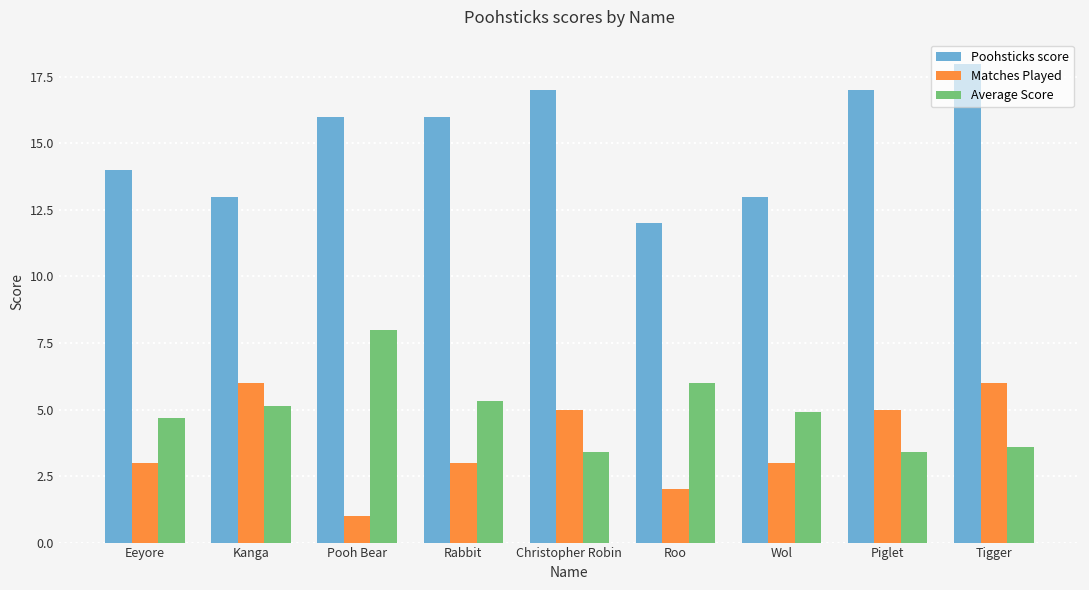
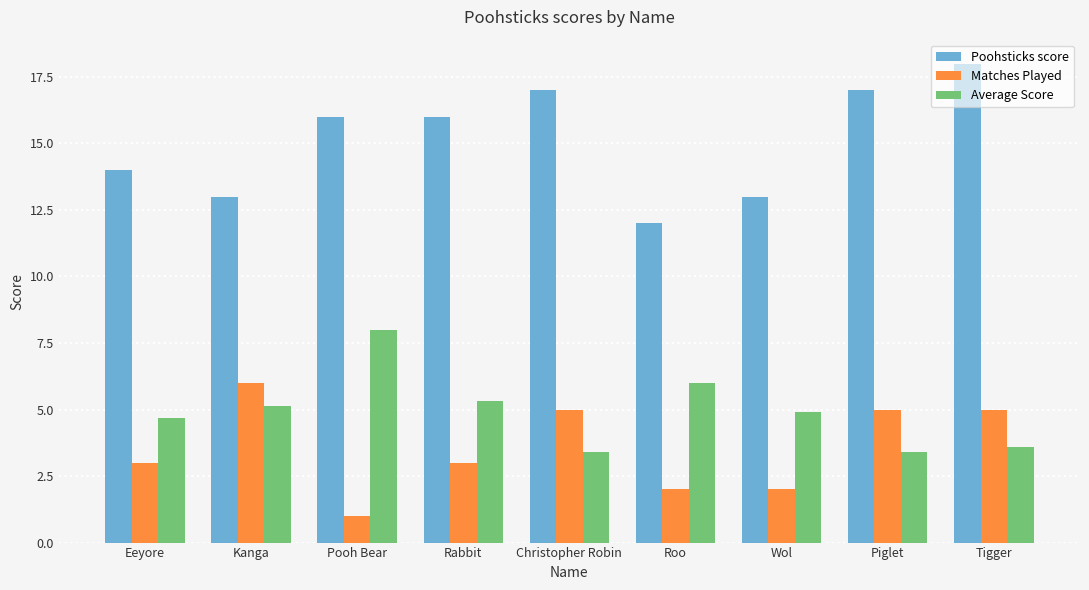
Matches Played, Wol: 3 -> 2
Matches Played, Tigger: 6 -> 5
